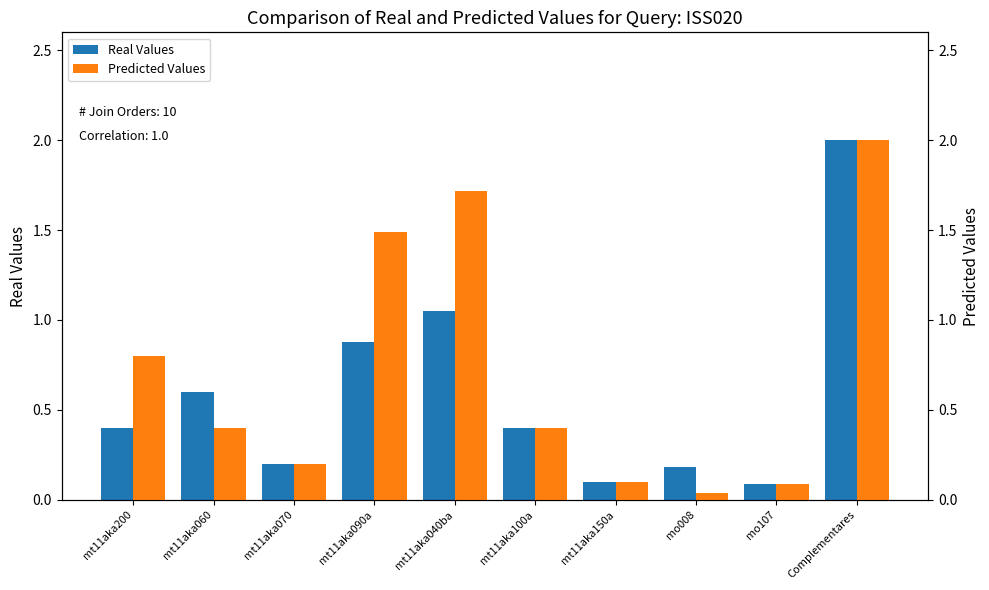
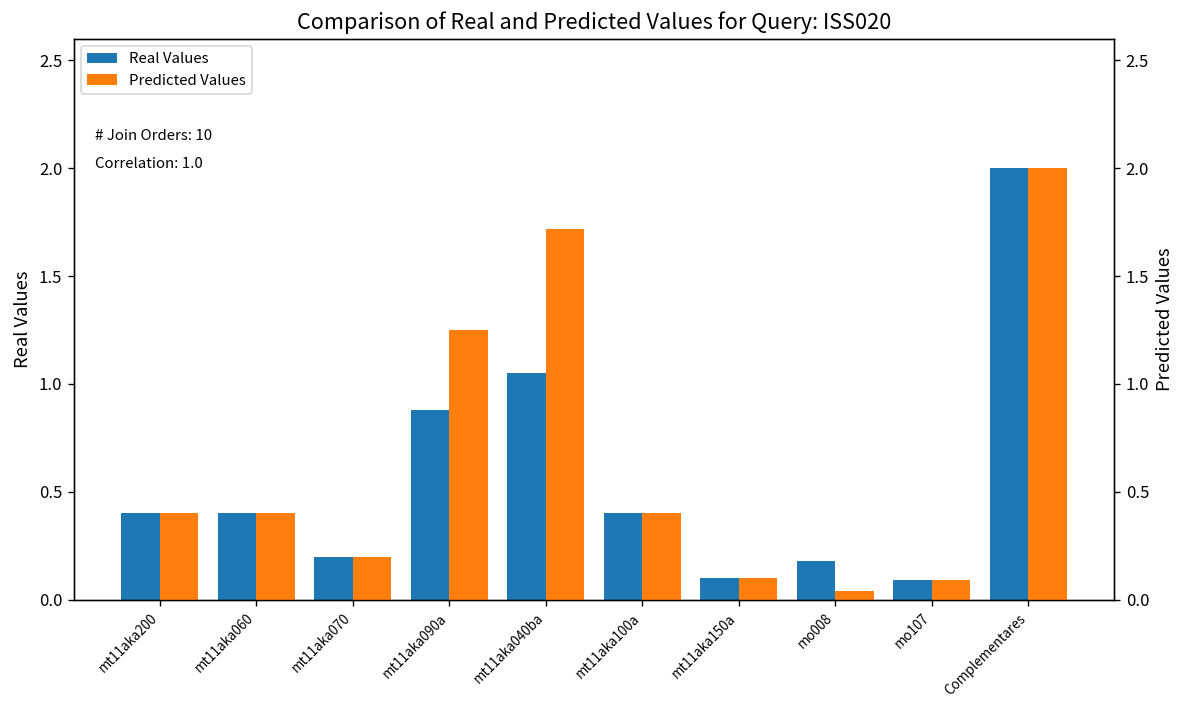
Real Values, mt11aka060: 0.6 -> 0.4
Predicted Values, mt11aka200: 0.8 -> 0.4
Predicted Values, mt11aka090a: 1.49 -> 1.25
